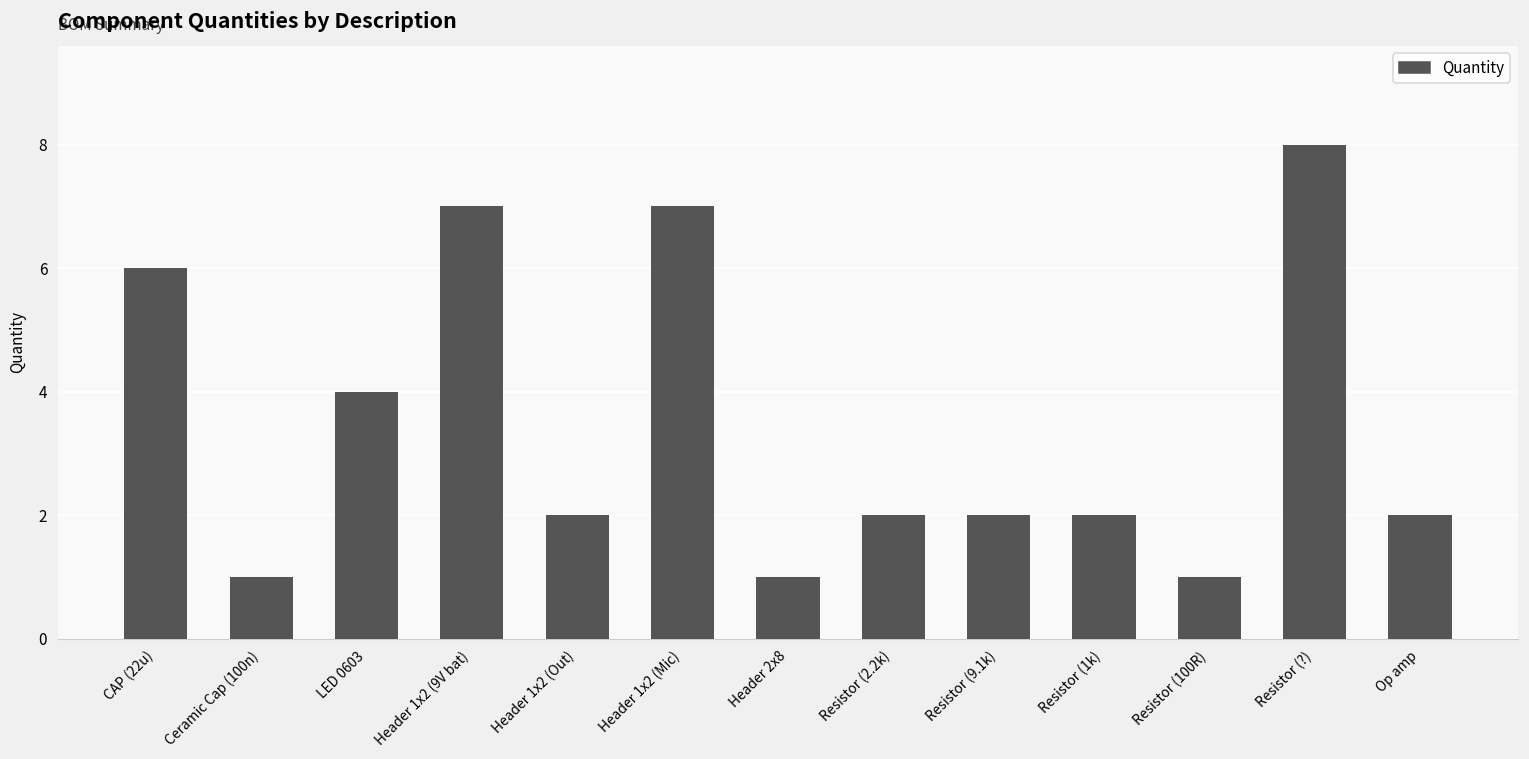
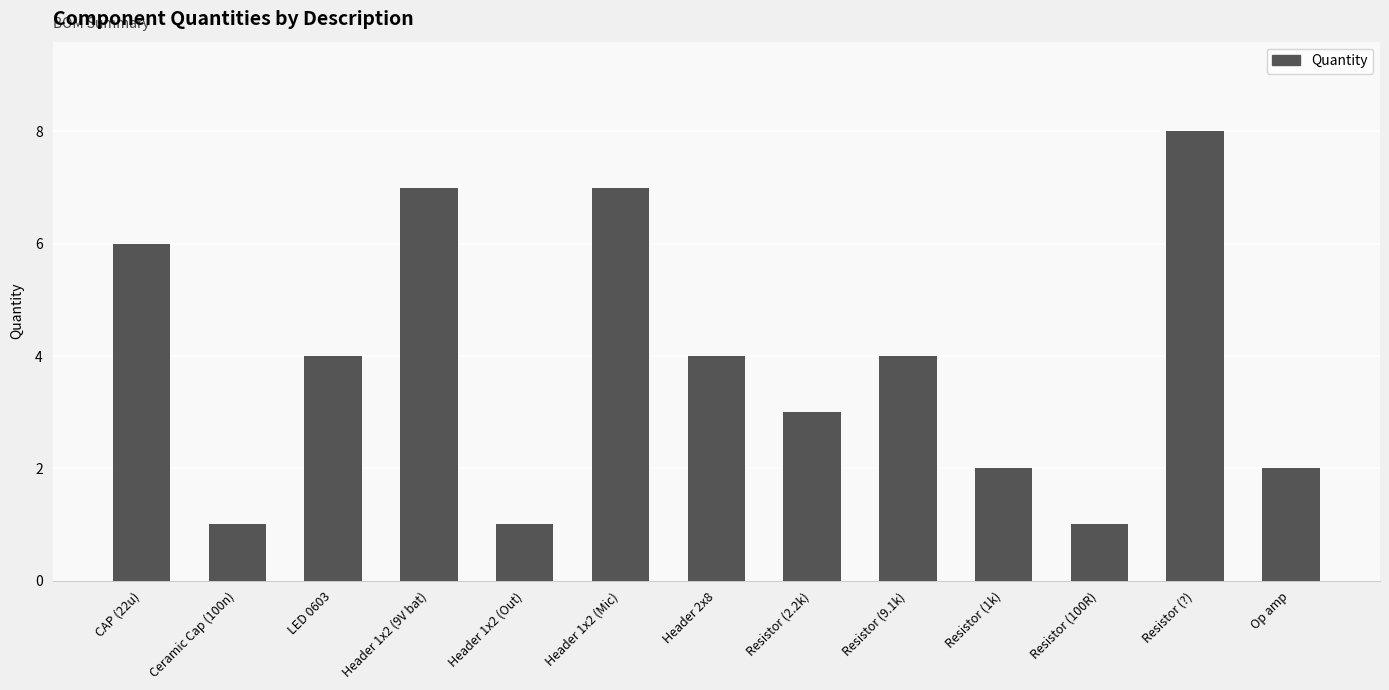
Header 1x2 (Out): 2 -> 1
Header 2x8: 1 -> 4
Resistor (2.2k): 2 -> 3
Resistor (9.1k): 2 -> 4
